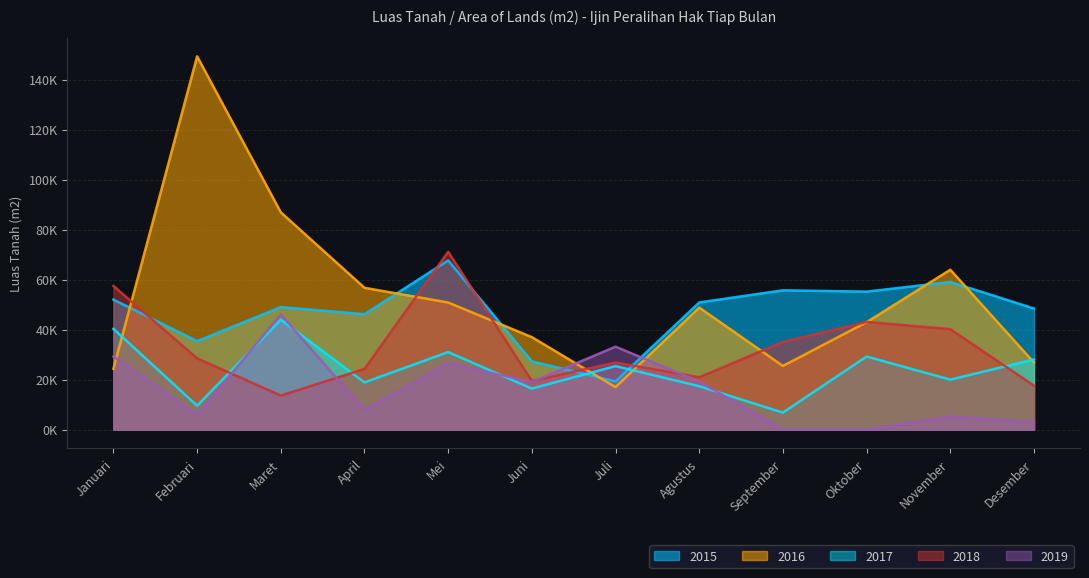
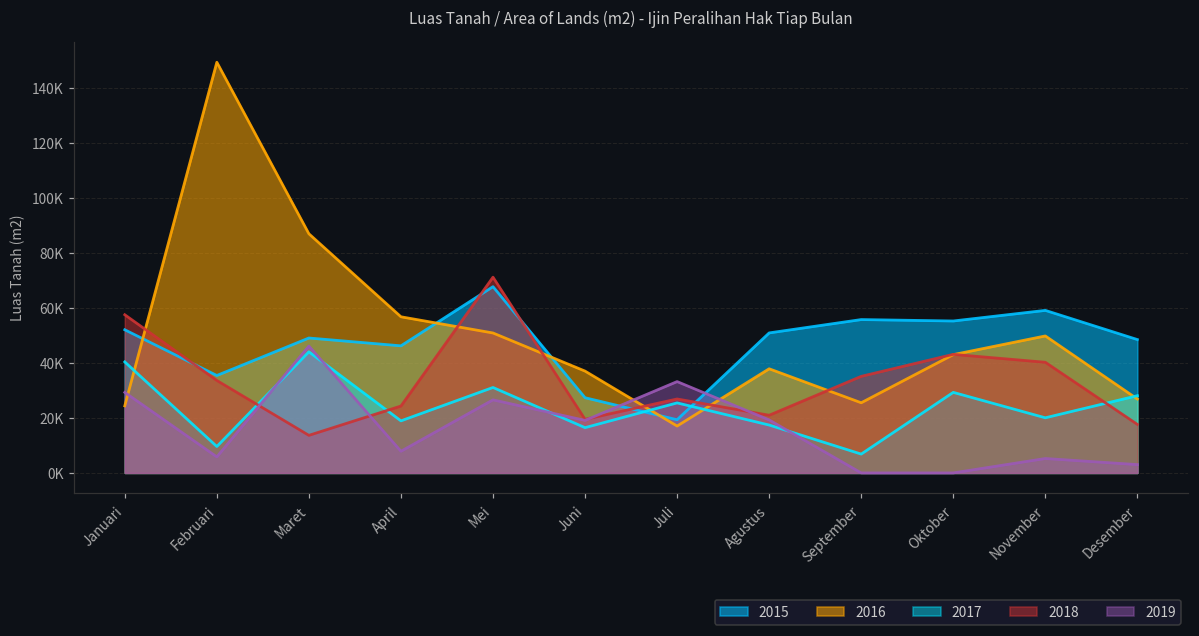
2018, Februari: 29000 -> 34000
2016, Agustus: 49000 -> 38000
2016, November: 64000 -> 50000
